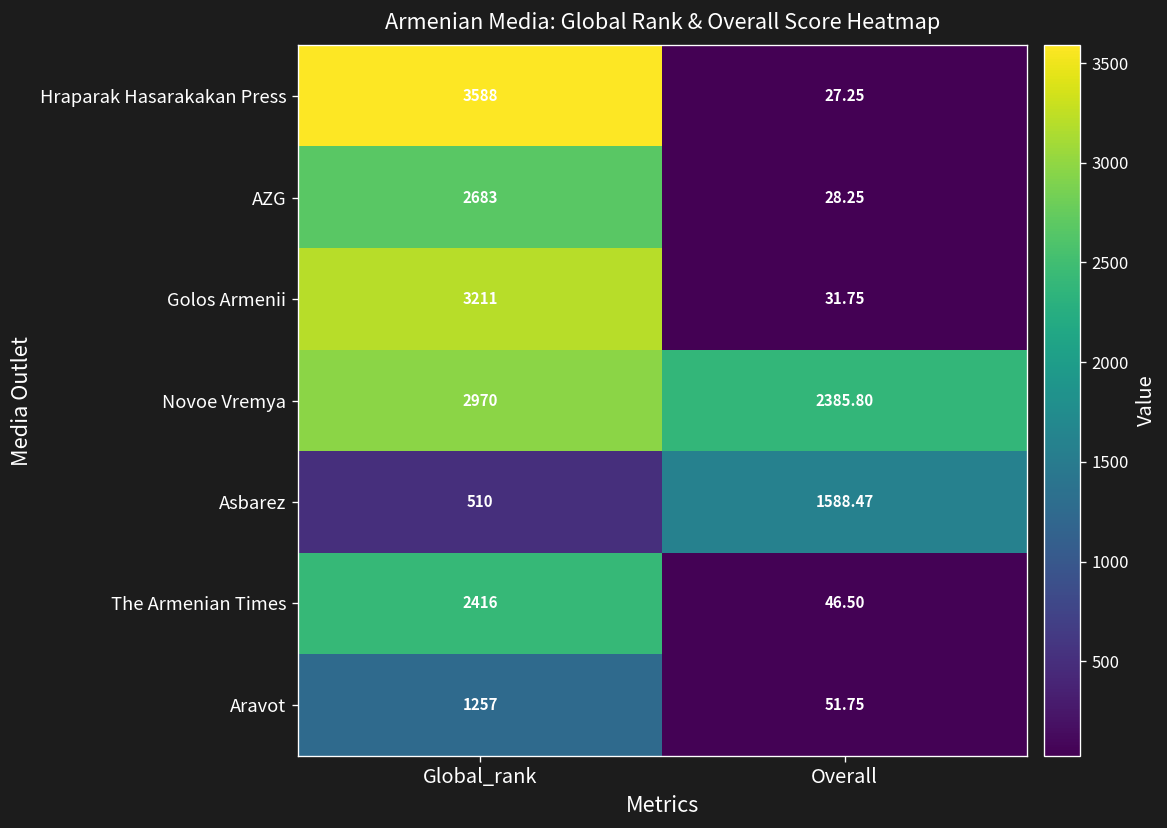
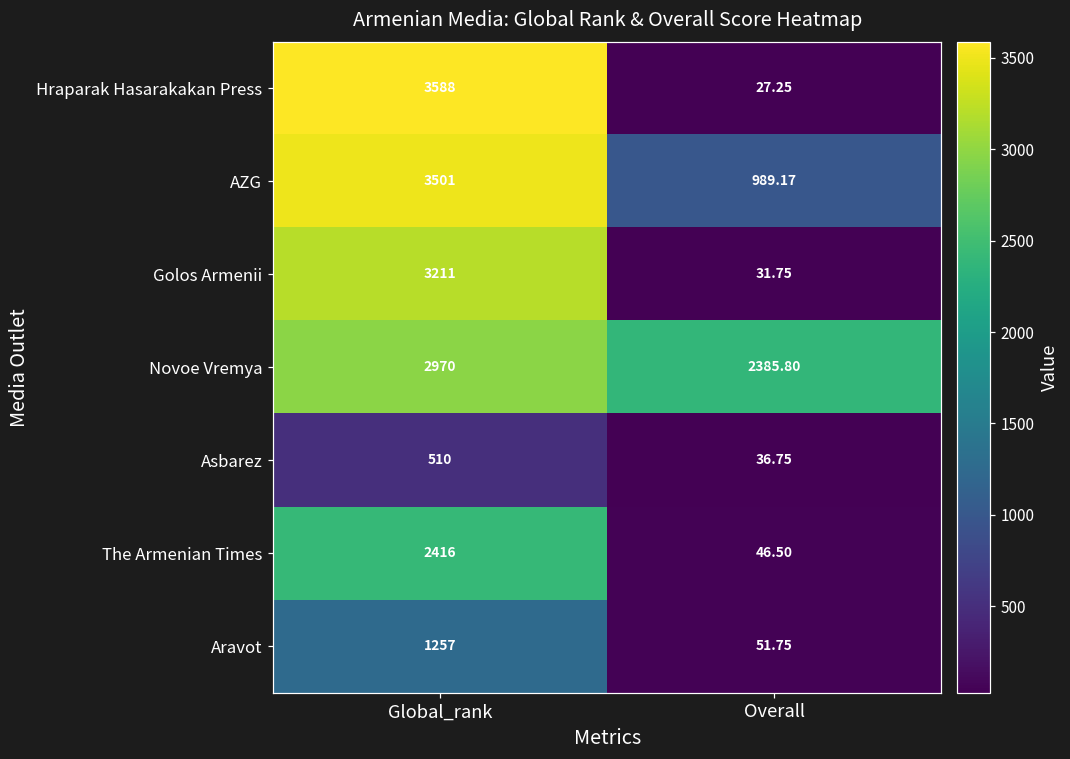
AZG, Global_rank: 2683 -> 3501
AZG, Overall: 28.25 -> 989.17
Asbarez, Overall: 1588.47 -> 36.75
